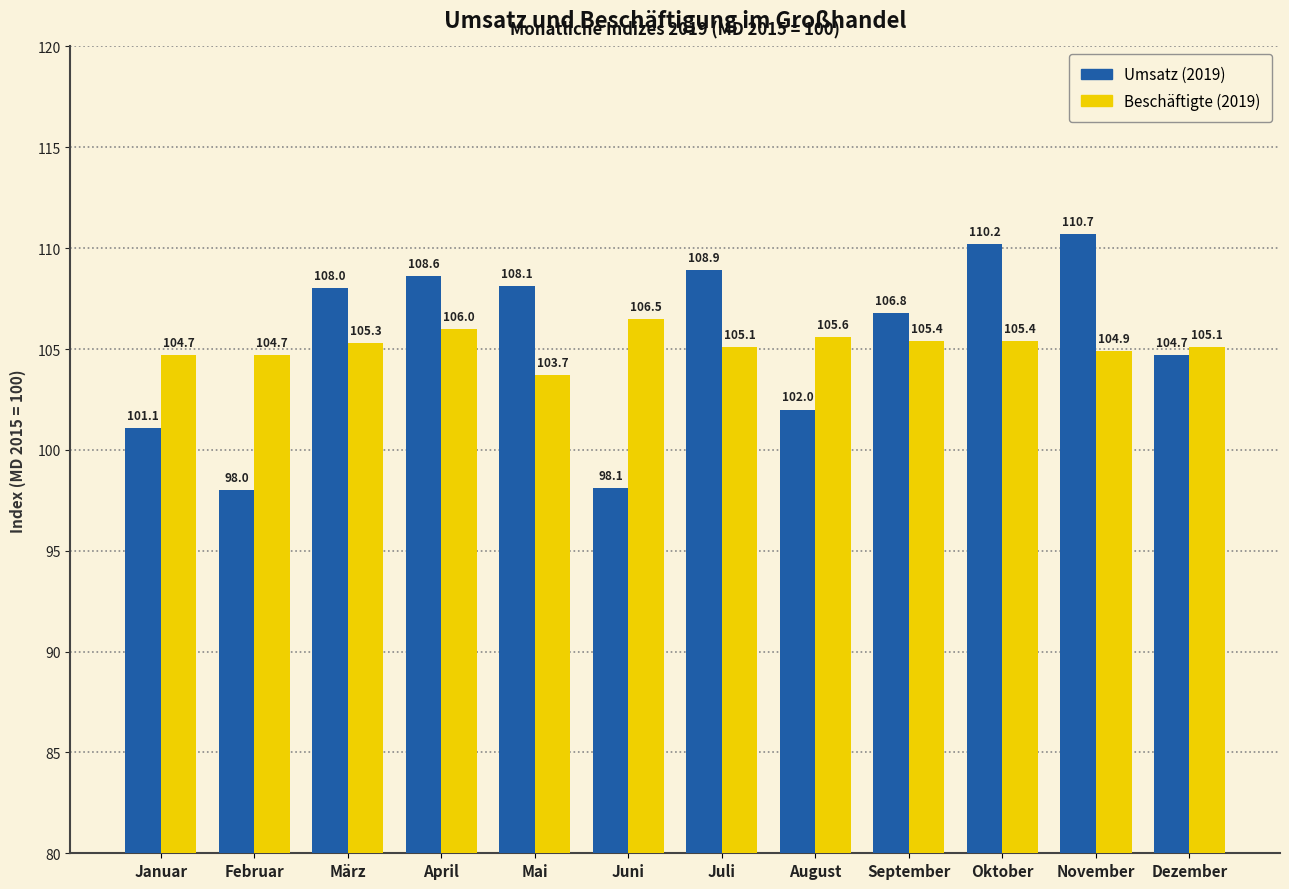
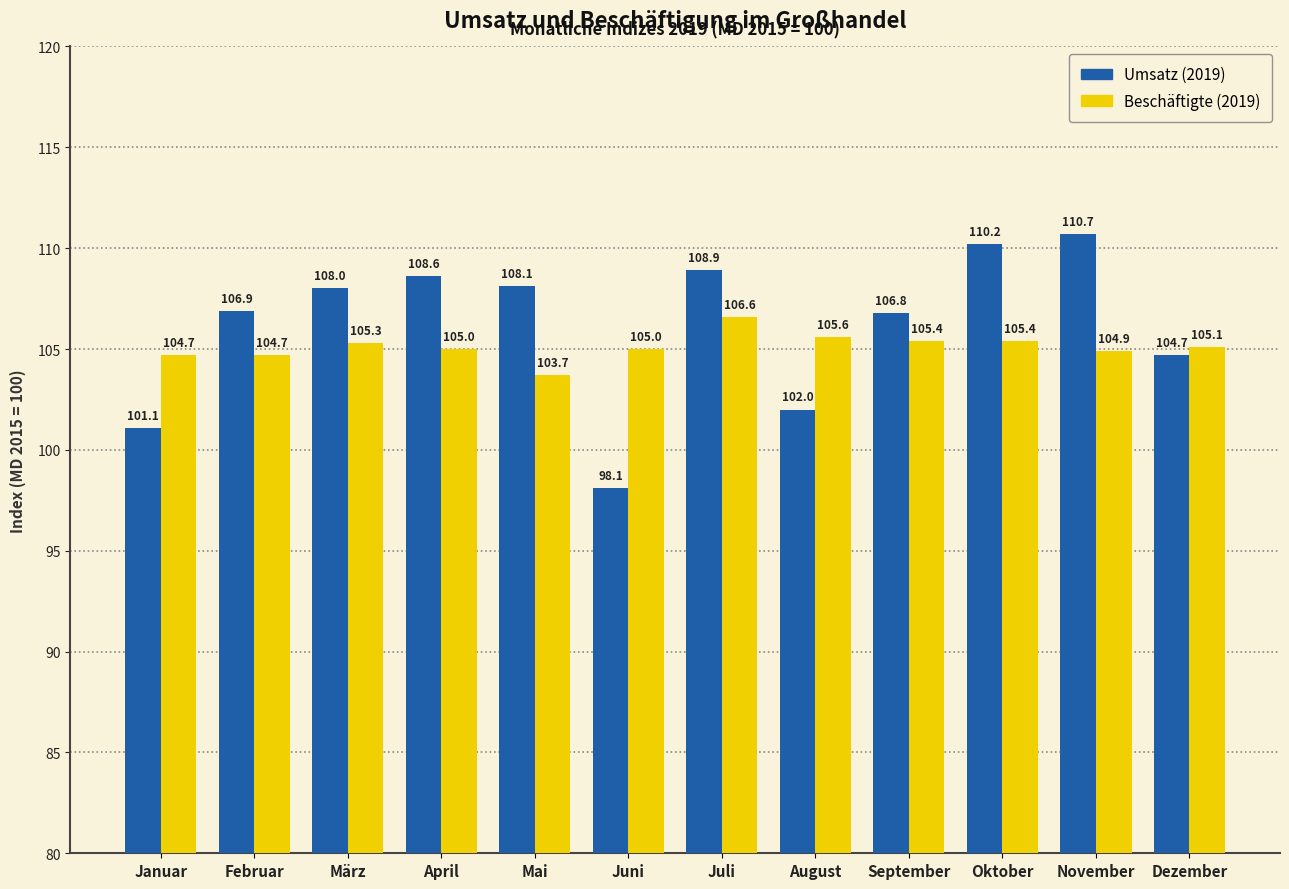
Umsatz (2019), Februar: 98.0 -> 106.9
Beschäftigte (2019), April: 106.0 -> 105.0
Beschäftigte (2019), Juni: 106.5 -> 105.0
Beschäftigte (2019), Juli: 105.1 -> 106.6
